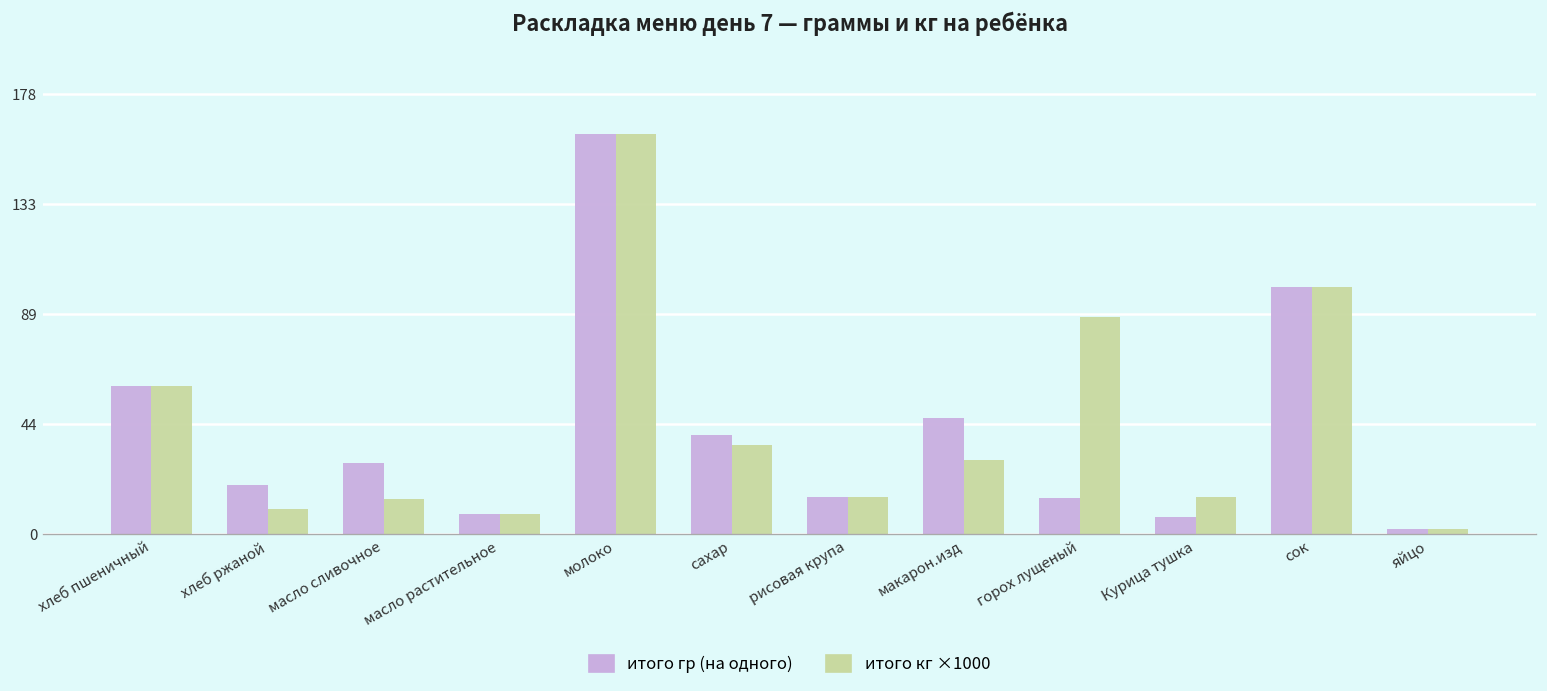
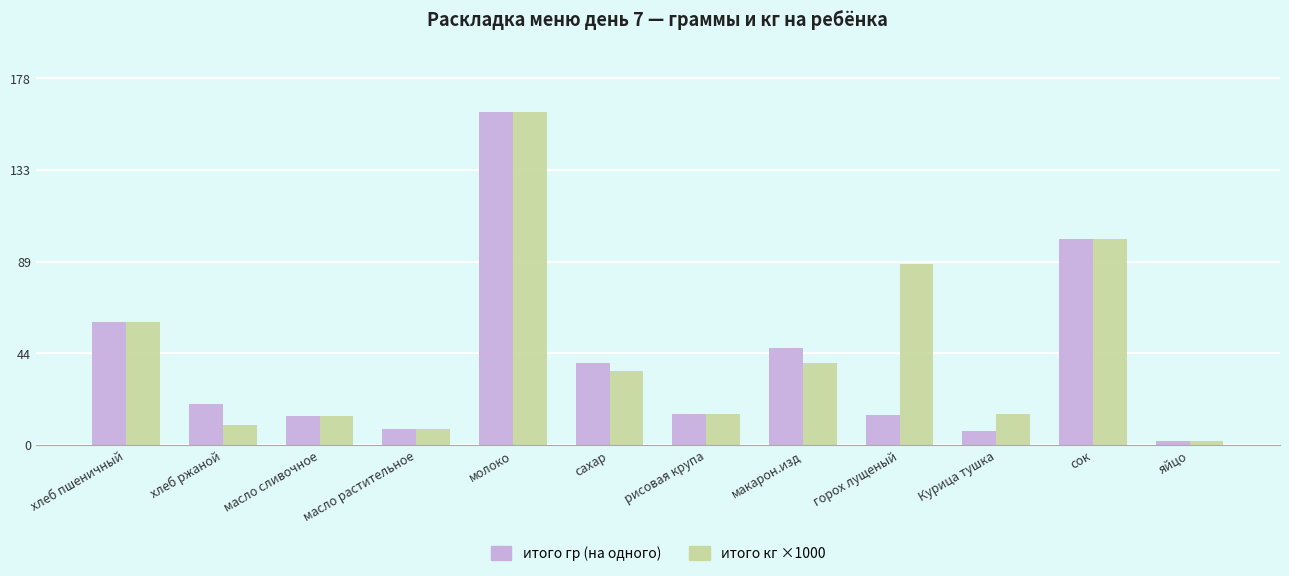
итого гр (на одного), масло сливочное: 29 -> 14
итого кг ×1000, макарон.изд: 30 -> 40
